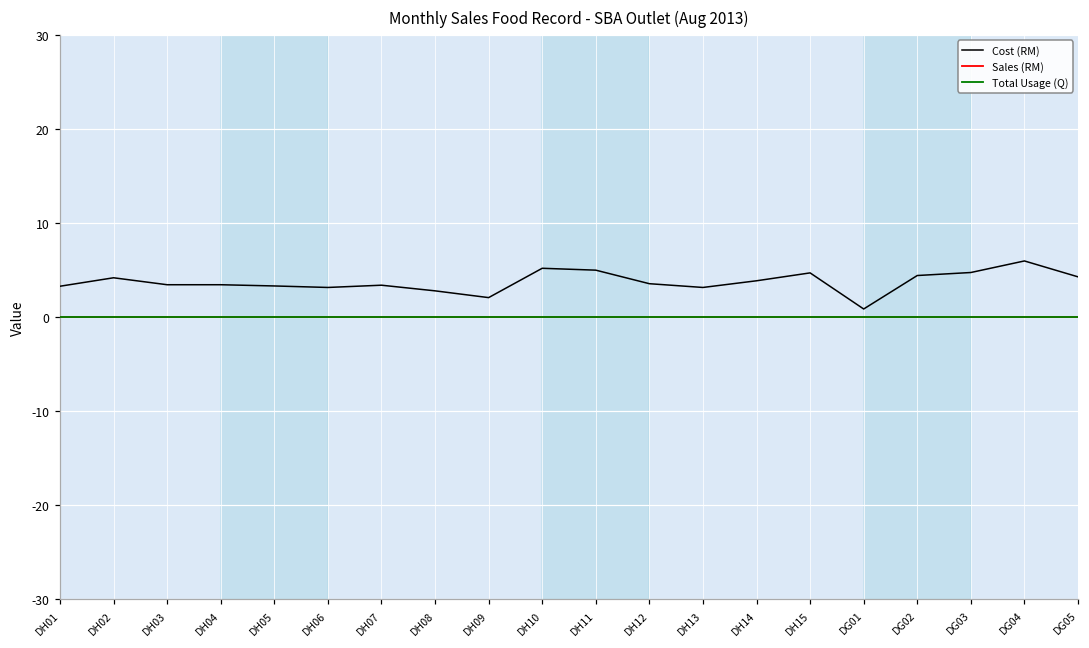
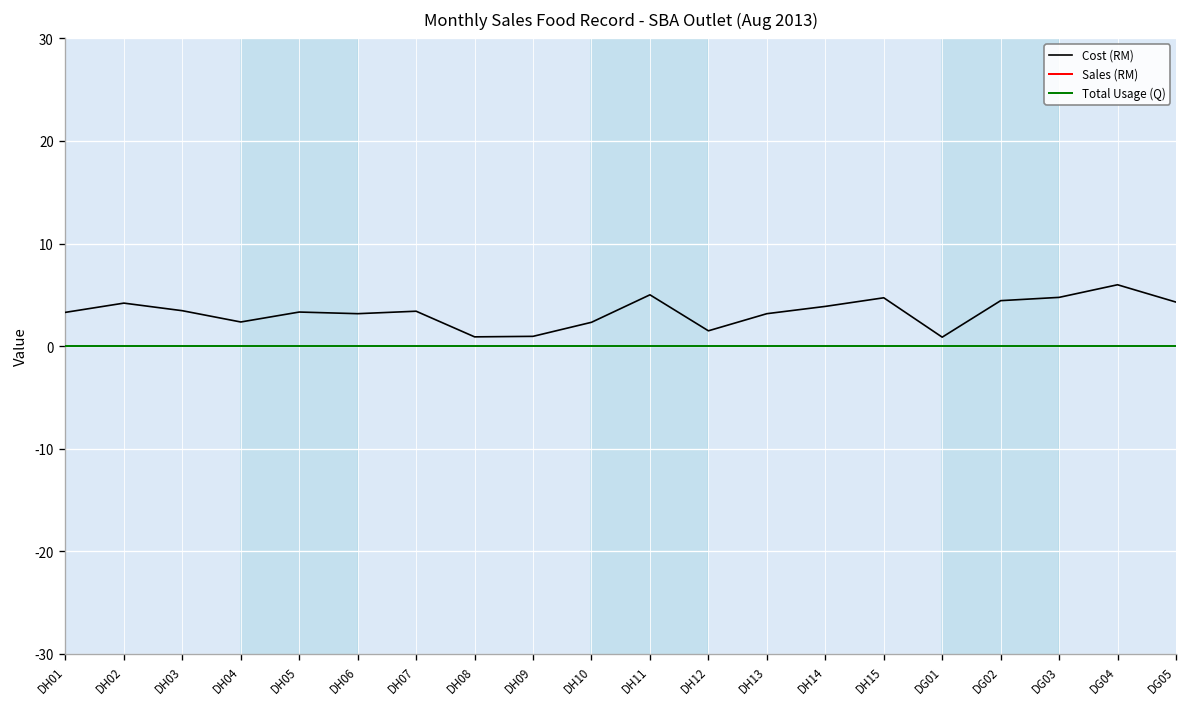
Cost (RM), DH04: 3 -> 2
Cost (RM), DH08: 3 -> 1
Cost (RM), DH09: 2 -> 1
Cost (RM), DH10: 5 -> 2
Cost (RM), DH12: 4 -> 1
